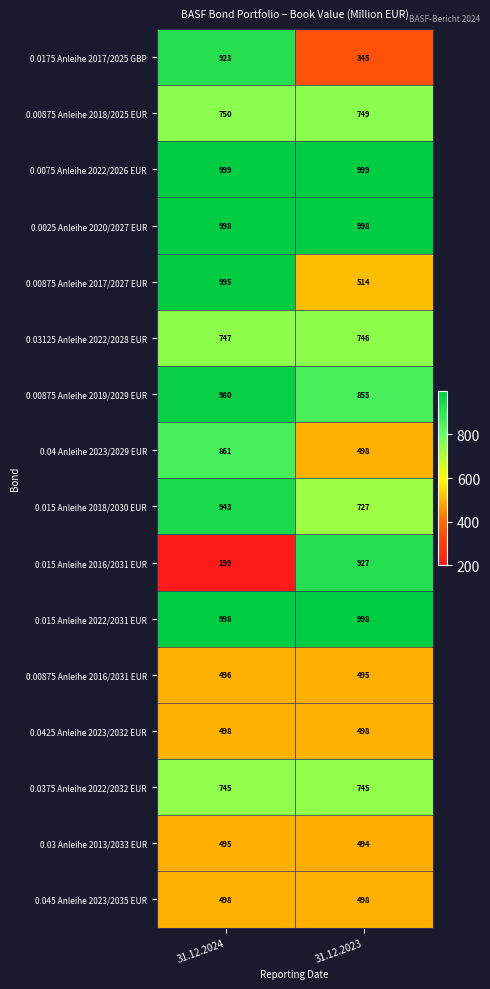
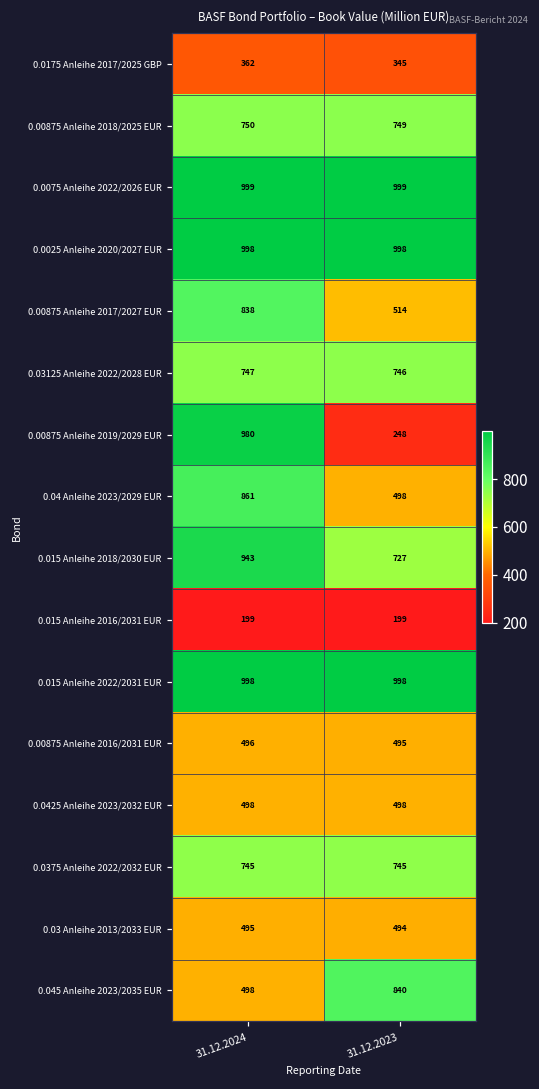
0.0175 Anleihe 2017/2025 GBP, 31.12.2024: 923 -> 362
0.00875 Anleihe 2017/2027 EUR, 31.12.2024: 995 -> 838
0.00875 Anleihe 2019/2029 EUR, 31.12.2023: 855 -> 248
0.015 Anleihe 2016/2031 EUR, 31.12.2023: 927 -> 199
0.045 Anleihe 2023/2035 EUR, 31.12.2023: 498 -> 840
